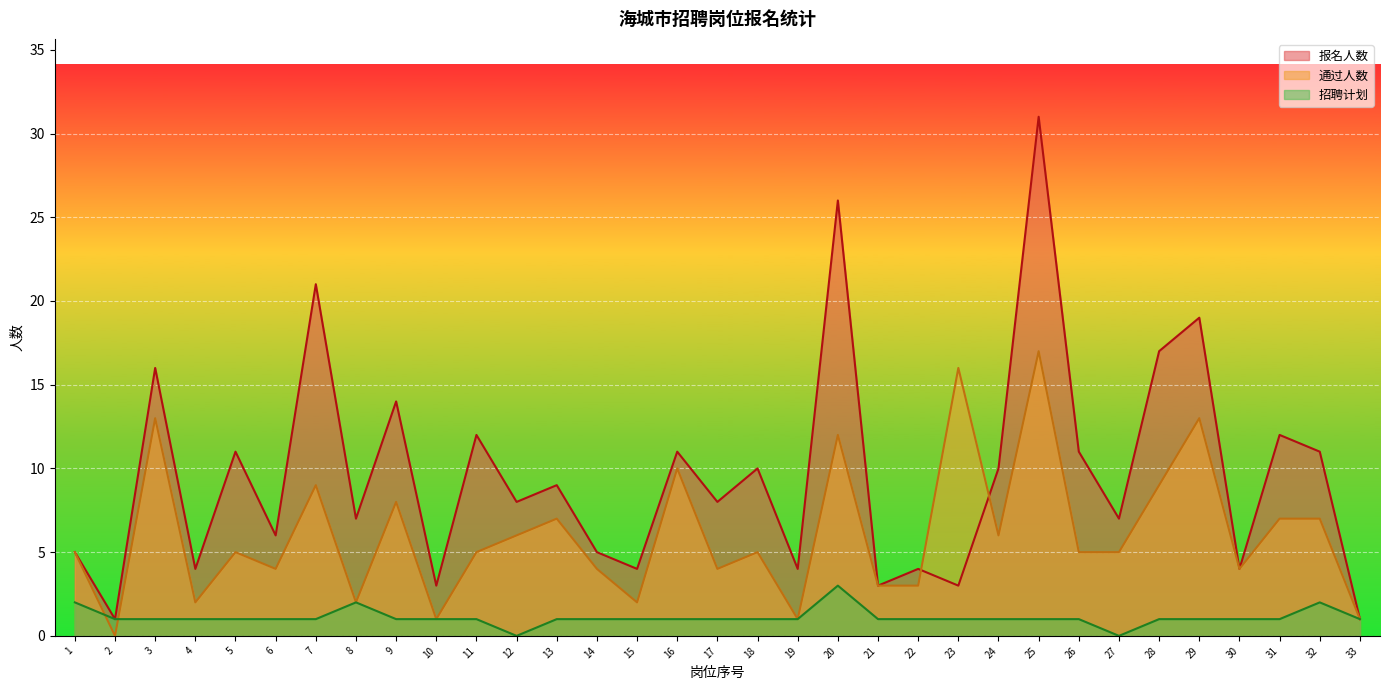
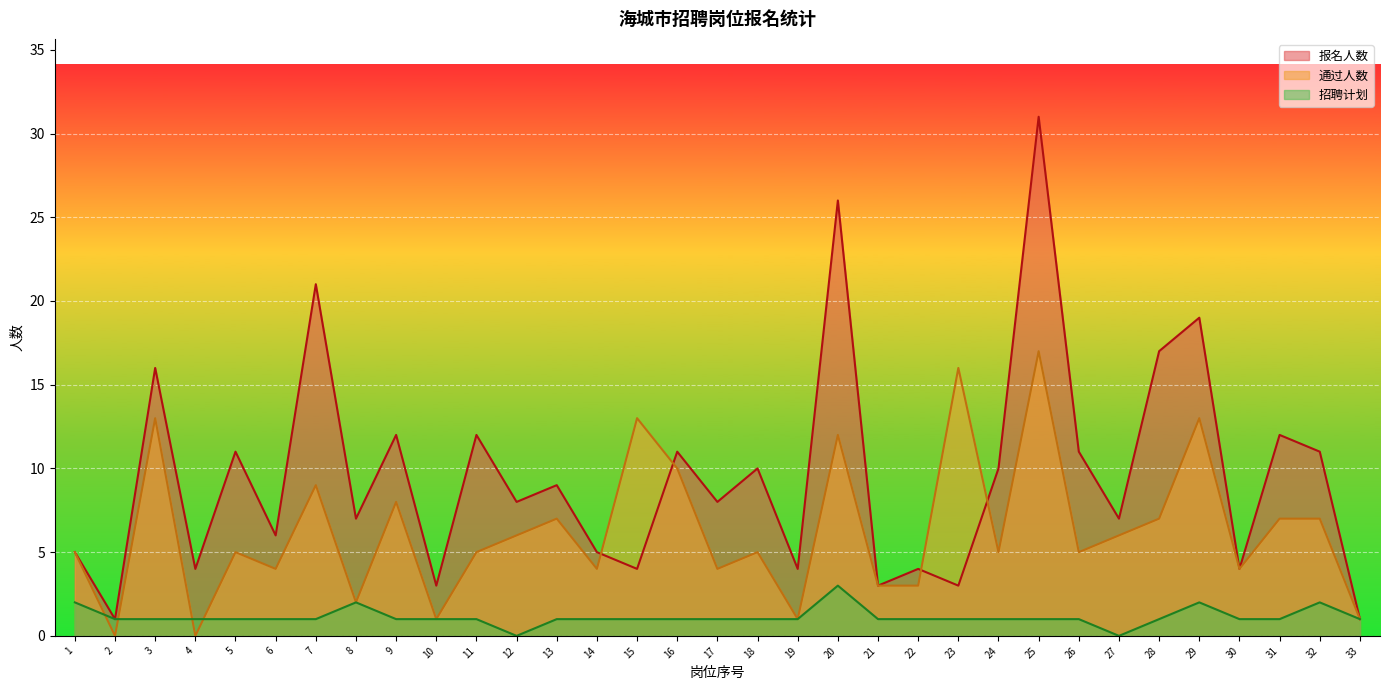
通过人数, 4: 2 -> 0
报名人数, 9: 14 -> 12
通过人数, 15: 2 -> 13
通过人数, 24: 6 -> 5
通过人数, 27: 5 -> 6
通过人数, 28: 9 -> 7
招聘计划, 29: 1 -> 2
